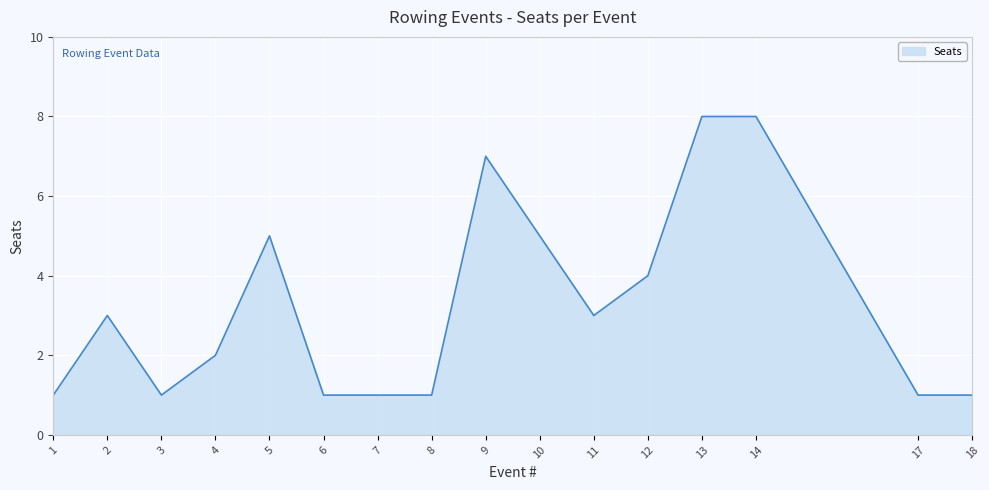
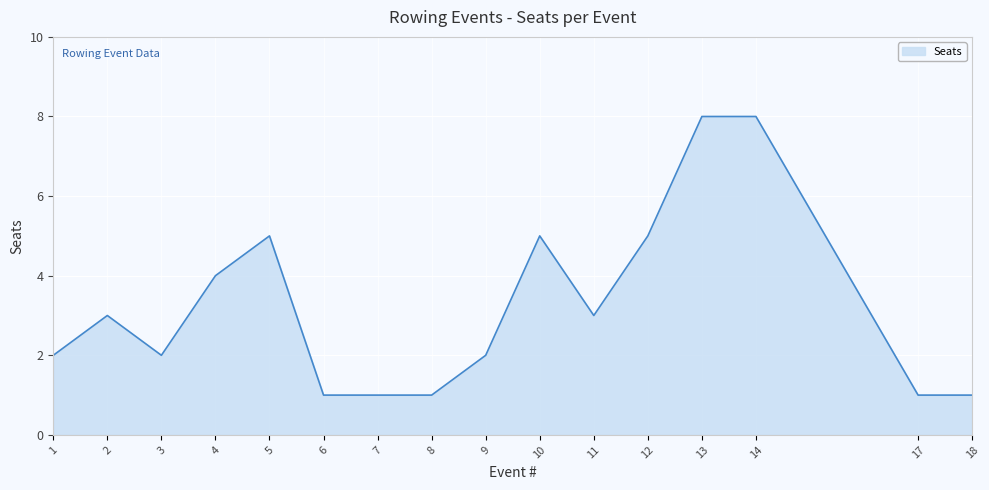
1: 1 -> 2
3: 1 -> 2
4: 2 -> 4
9: 7 -> 2
12: 4 -> 5
